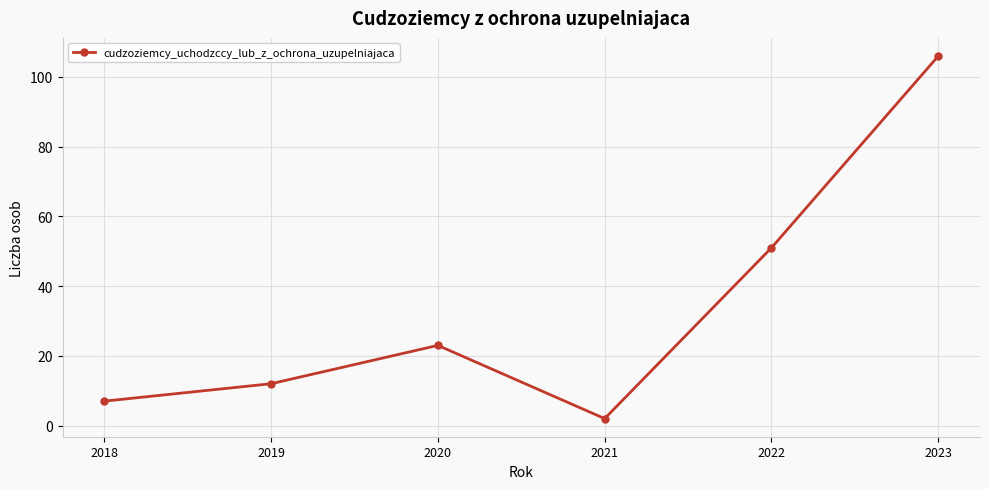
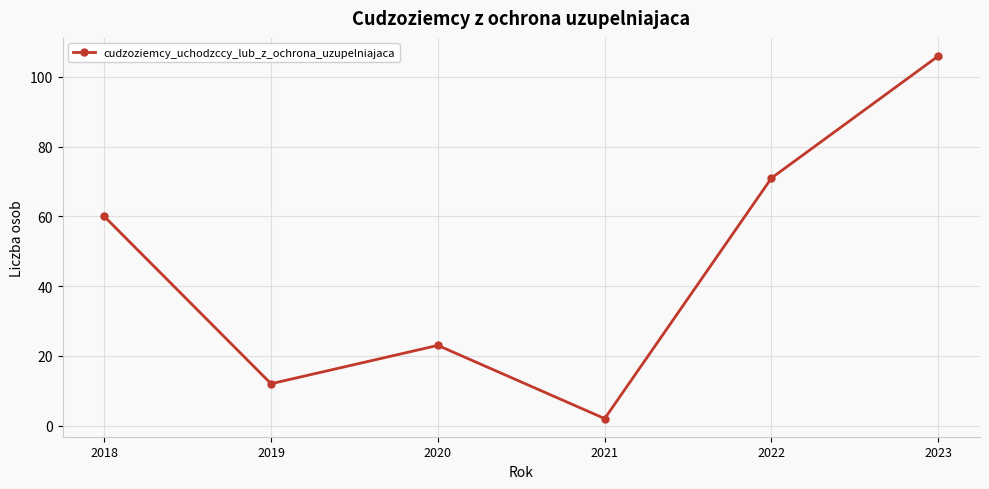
2018: 7 -> 60
2022: 51 -> 71
